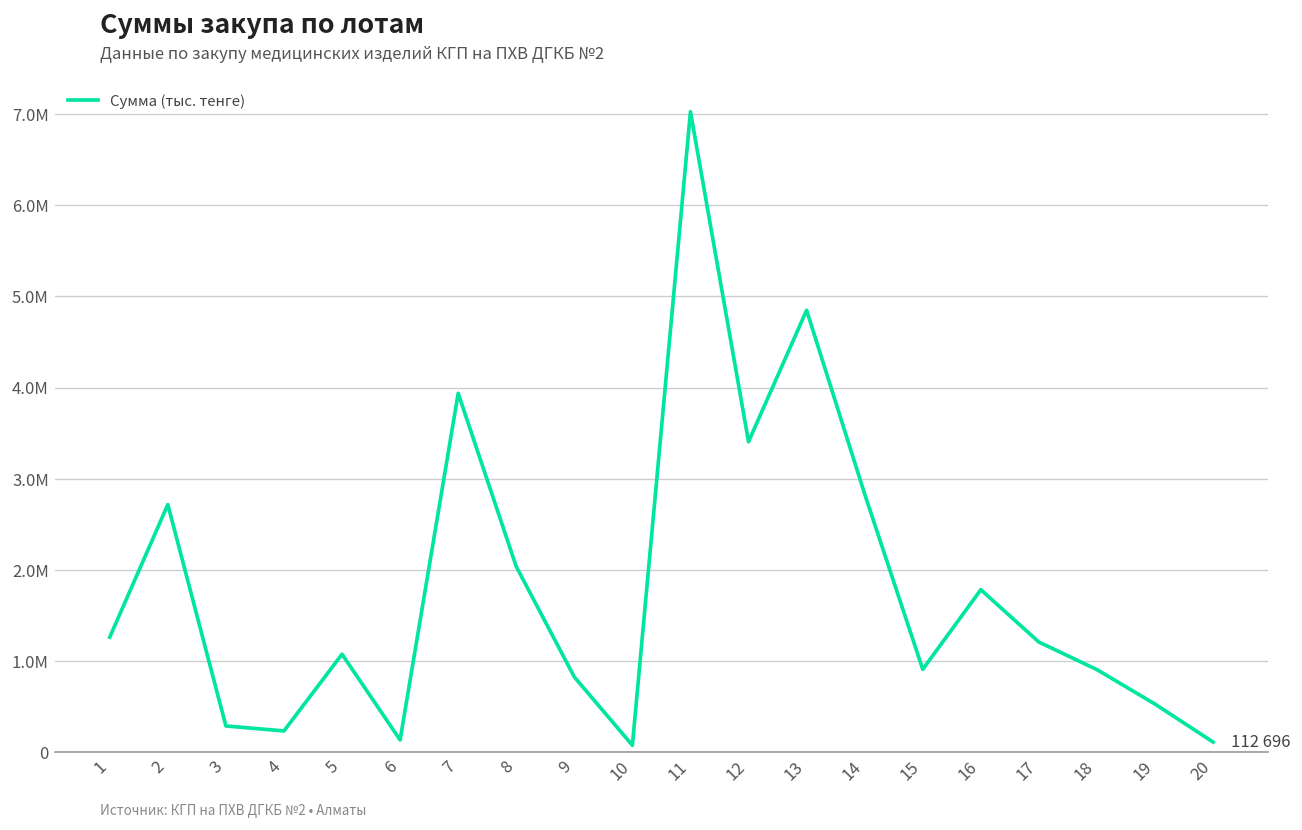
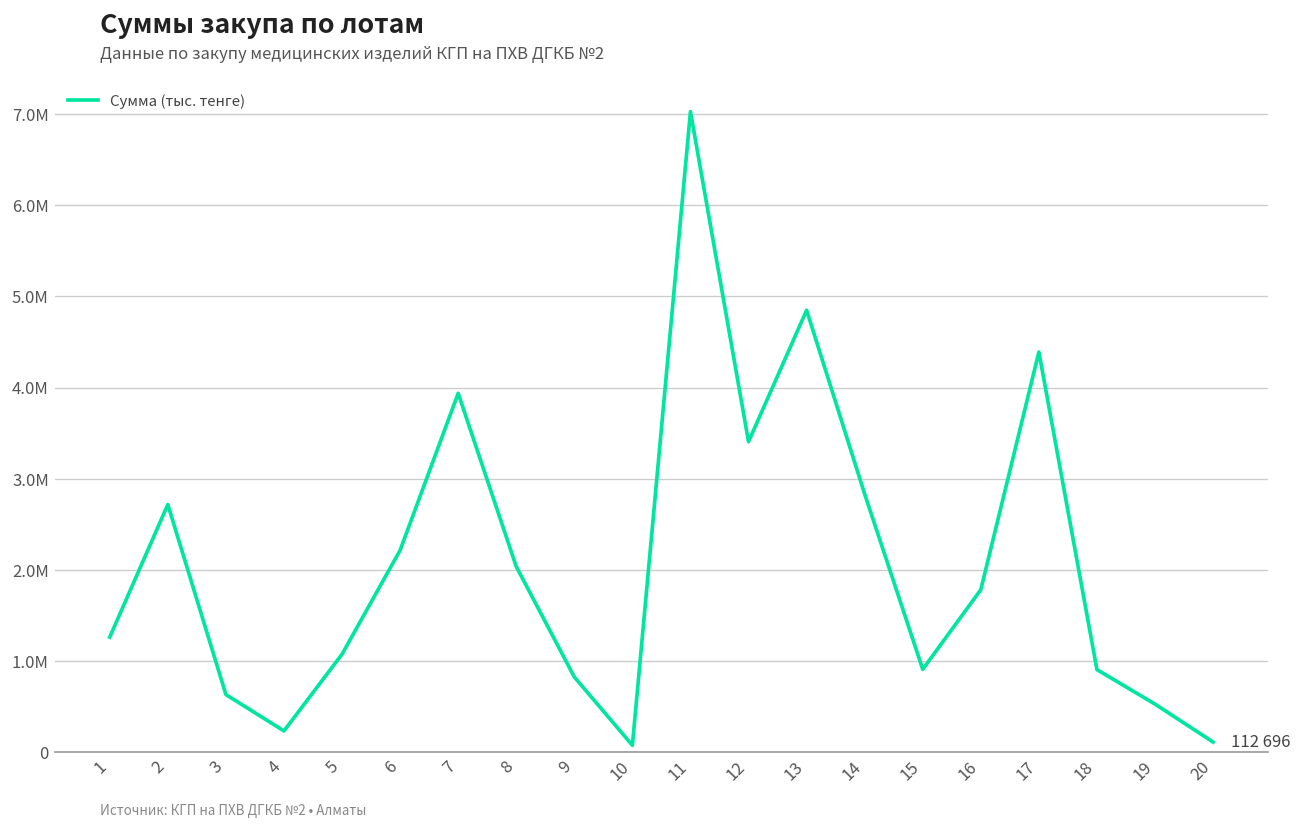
3: 300000 -> 600000
6: 100000 -> 2200000
17: 1200000 -> 4400000
